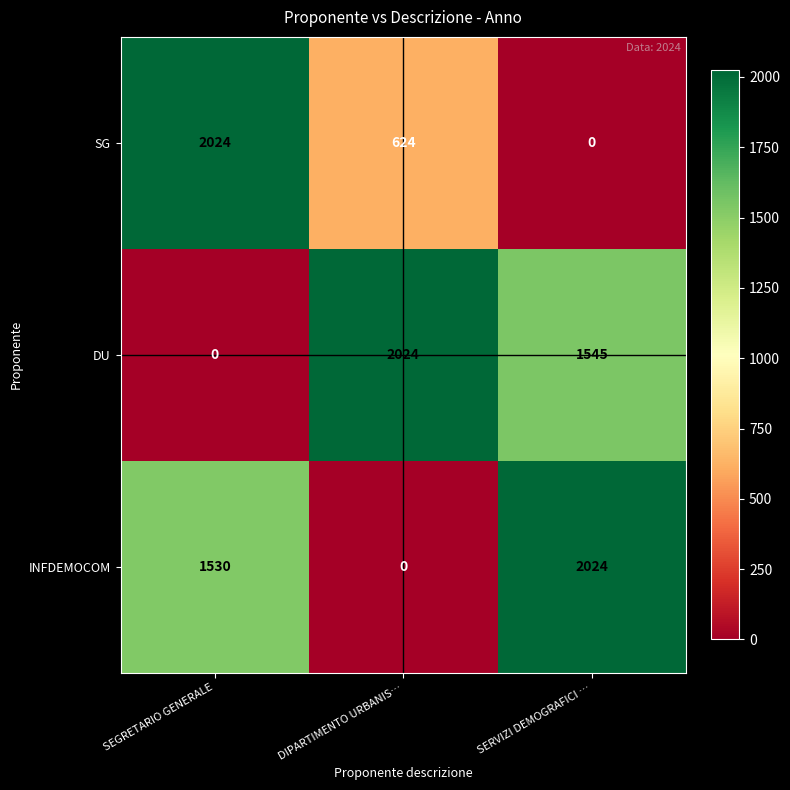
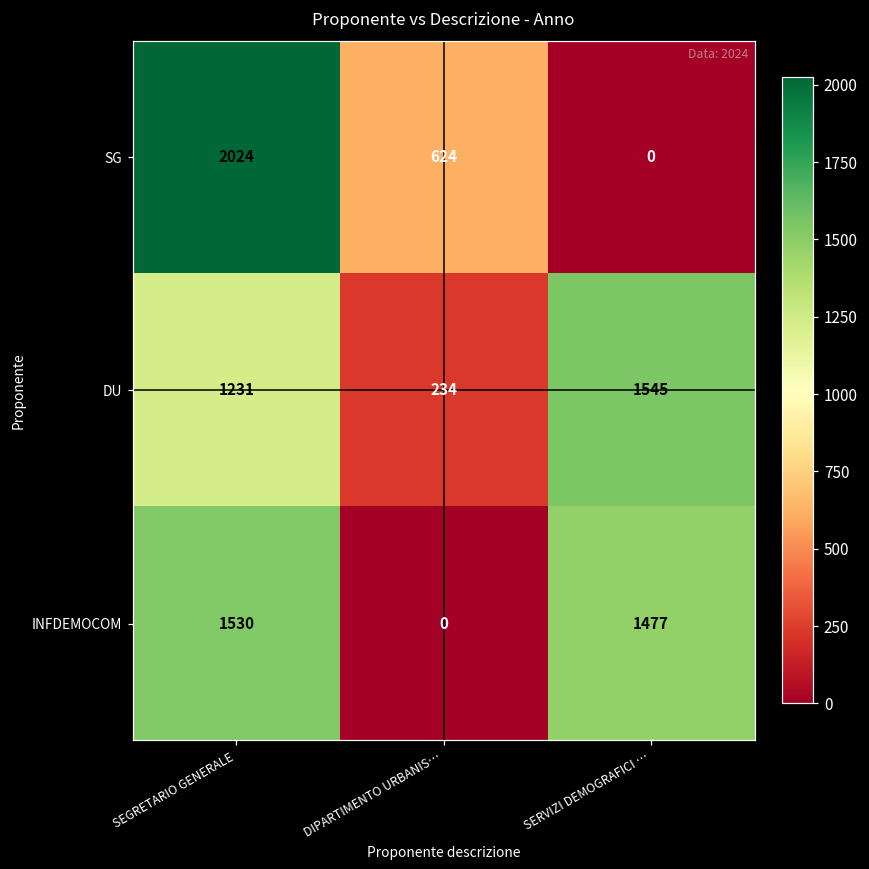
DU, SEGRETARIO GENERALE: 0 -> 1231
DU, DIPARTIMENTO URBANIS…: 2024 -> 234
INFDEMOCOM, SERVIZI DEMOGRAFICI …: 2024 -> 1477
